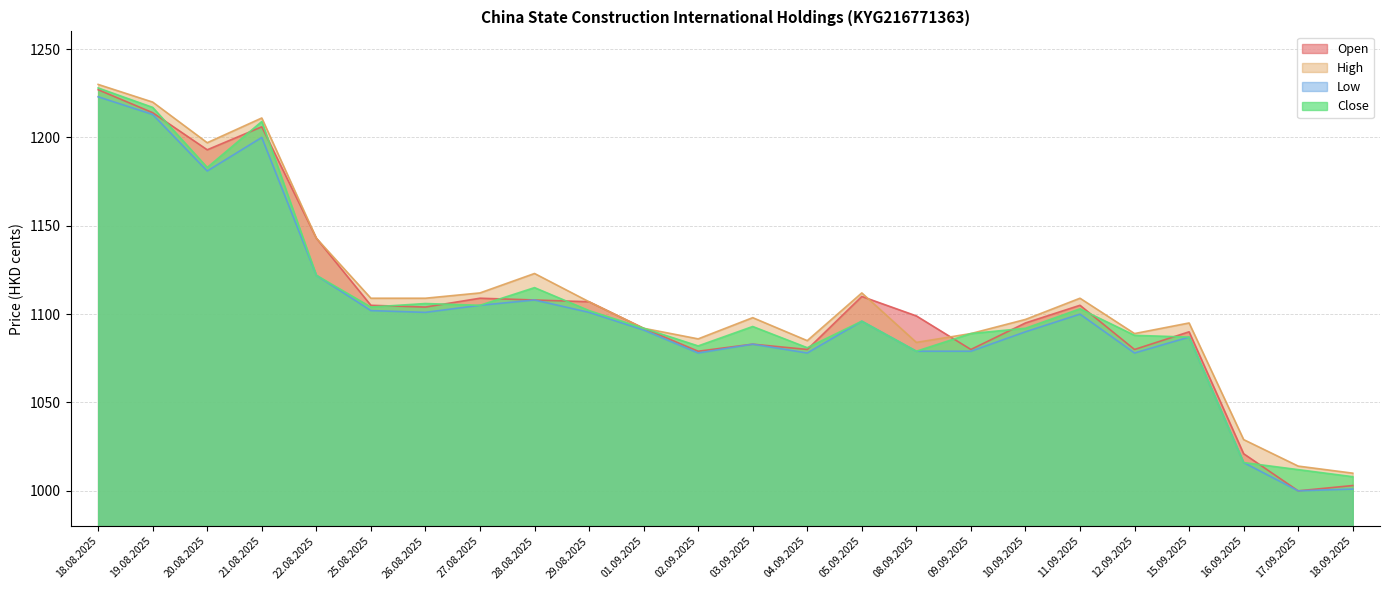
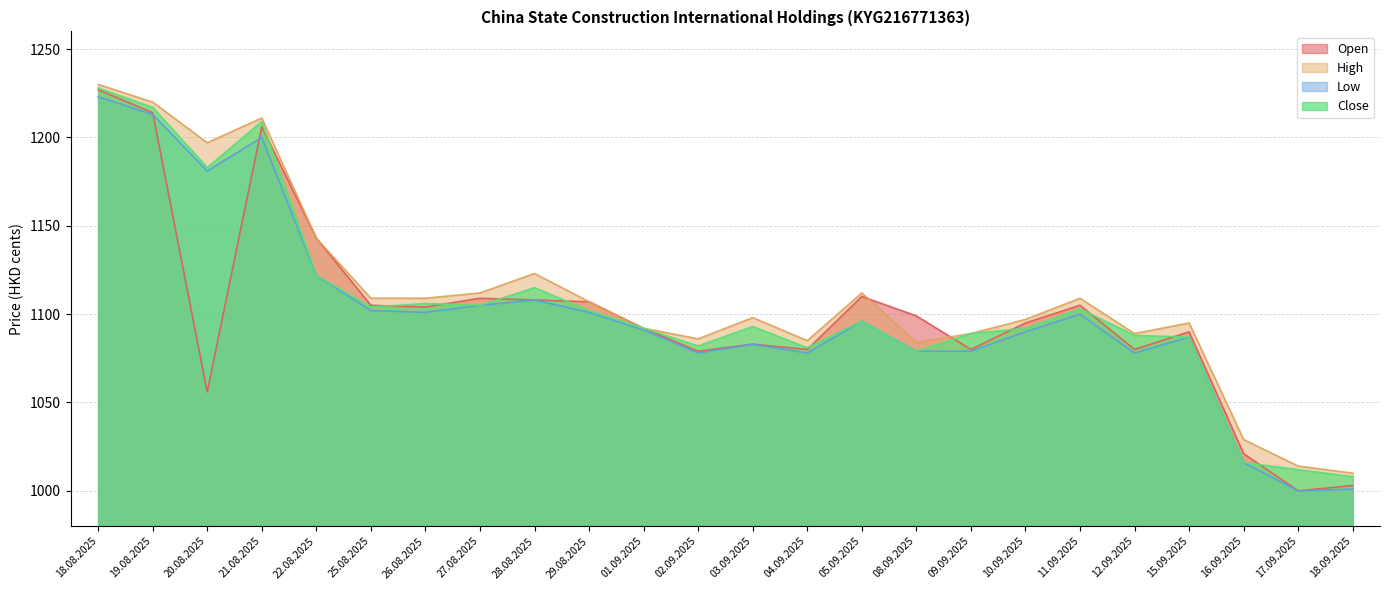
Open, 20.08.2025: 1193 -> 1056
